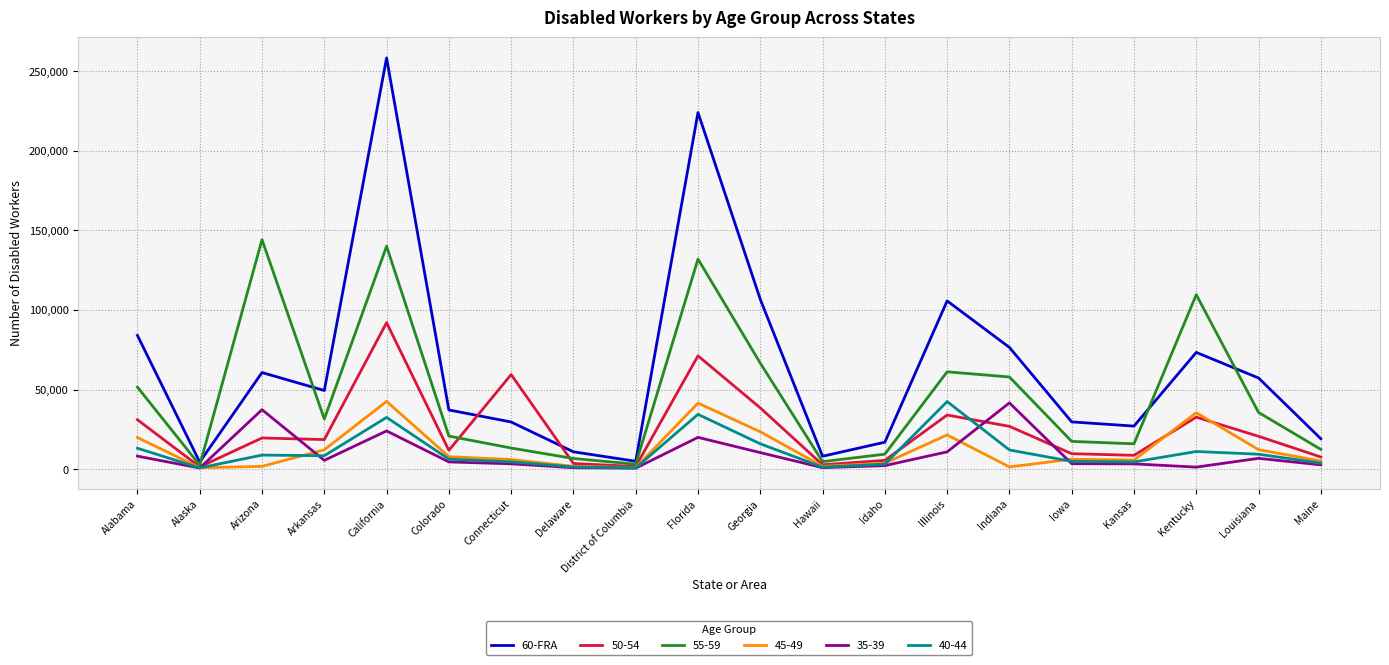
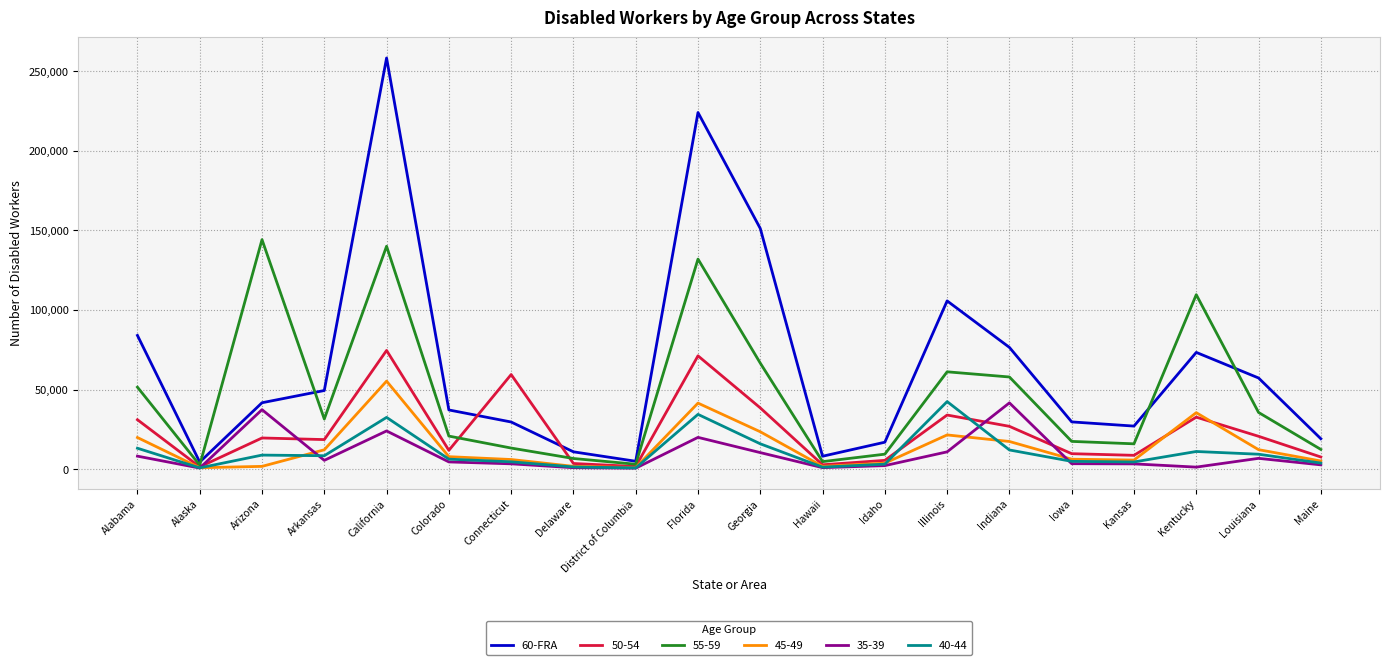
60-FRA, Arizona: 61,000 -> 42,000
50-54, California: 92,000 -> 75,000
45-49, California: 43,000 -> 55,000
60-FRA, Georgia: 107,000 -> 151,000
45-49, Indiana: 1,000 -> 17,000
